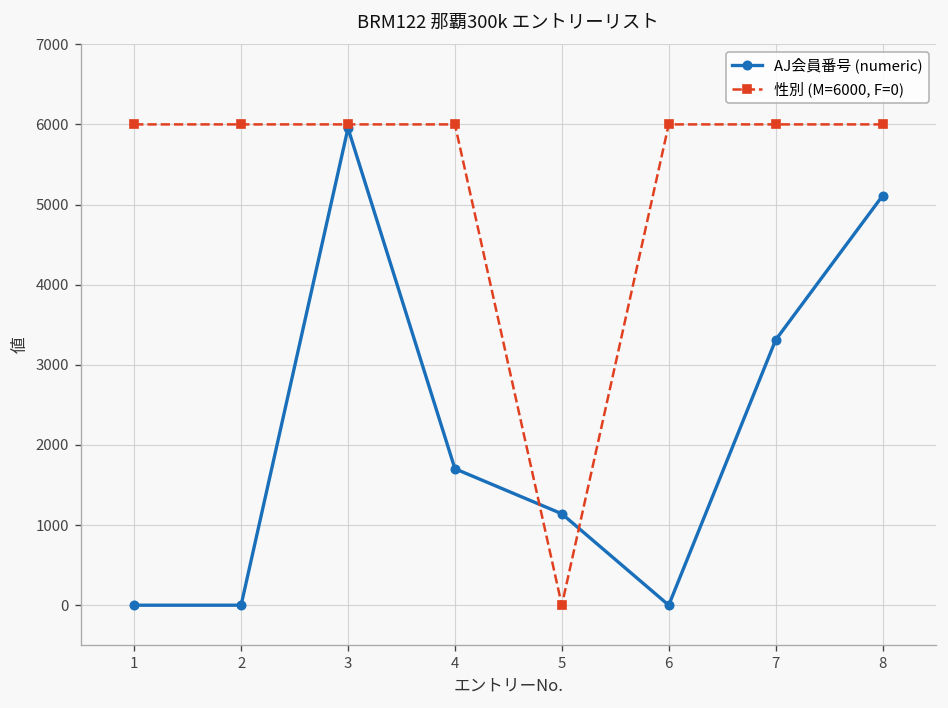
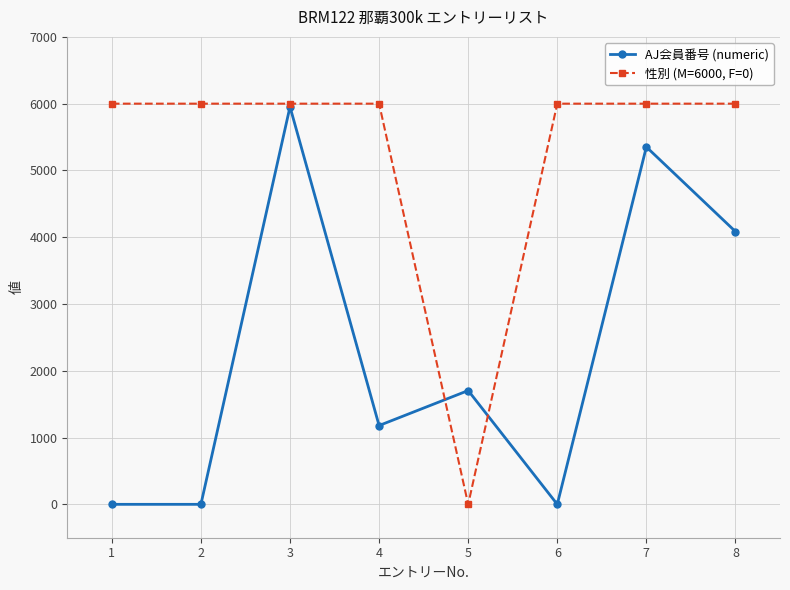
AJ会員番号 (numeric), 4: 1700 -> 1200
AJ会員番号 (numeric), 5: 1100 -> 1700
AJ会員番号 (numeric), 7: 3300 -> 5400
AJ会員番号 (numeric), 8: 5100 -> 4100
